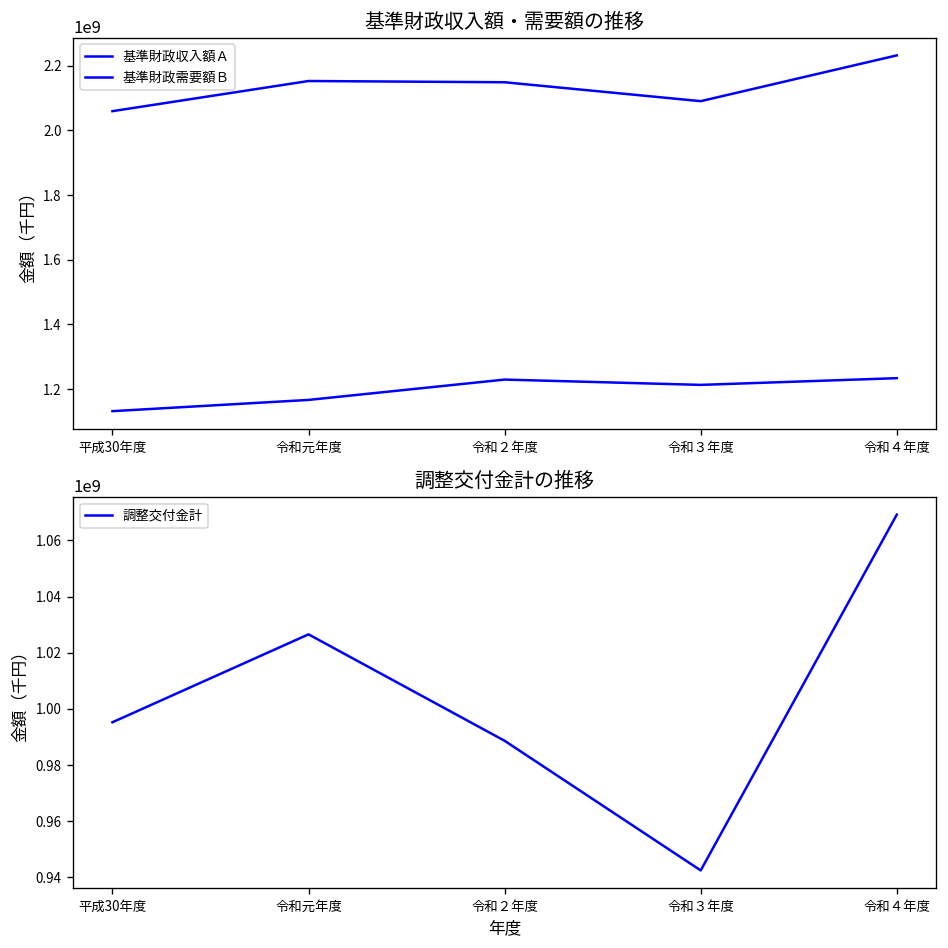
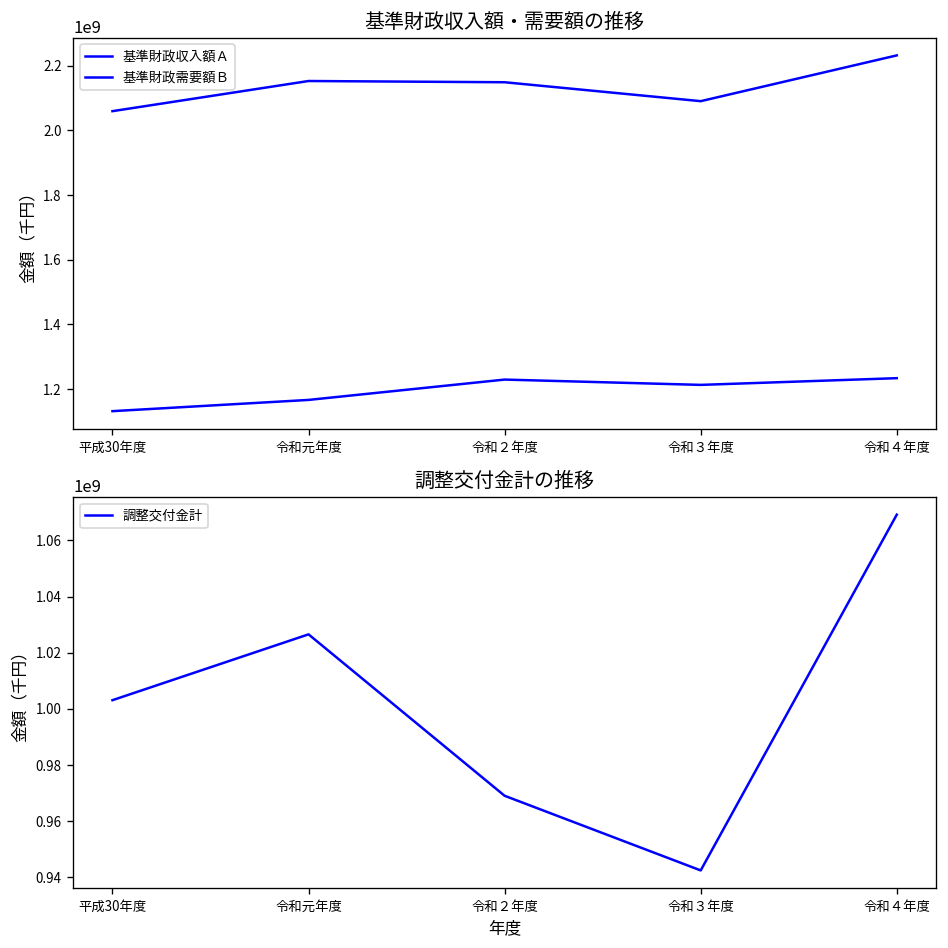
調整交付金計の推移, 平成30年度: 995000000 -> 1003000000
調整交付金計の推移, 令和２年度: 989000000 -> 969000000
